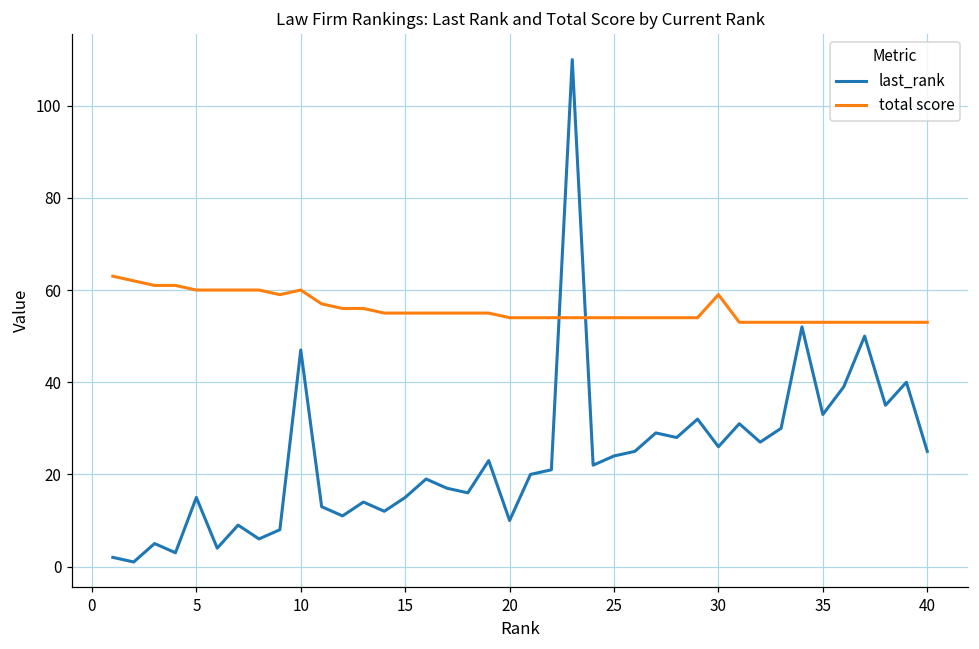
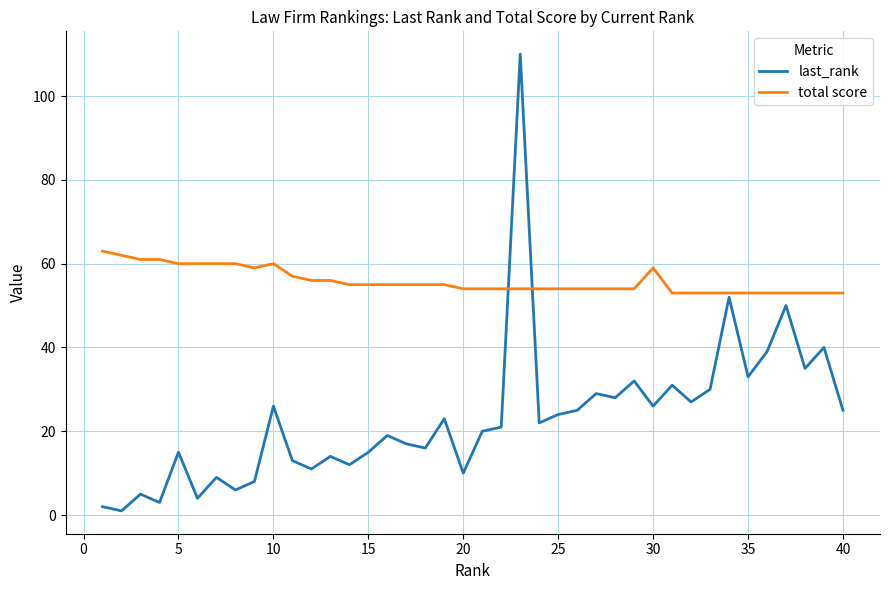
last_rank, 10: 47 -> 26
